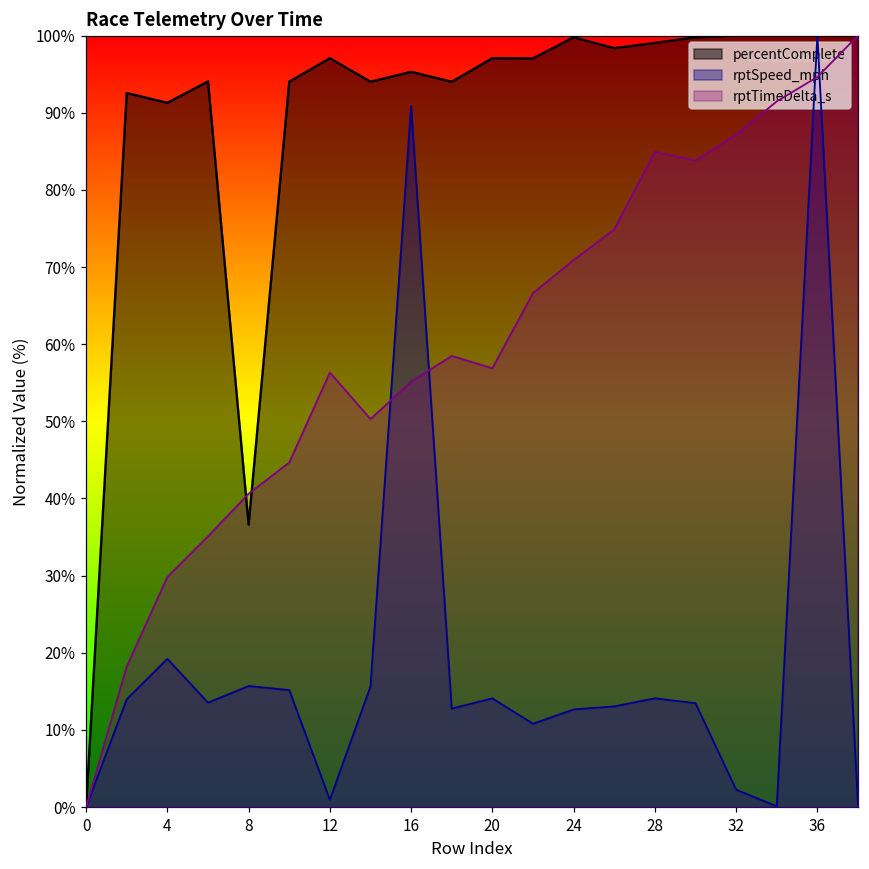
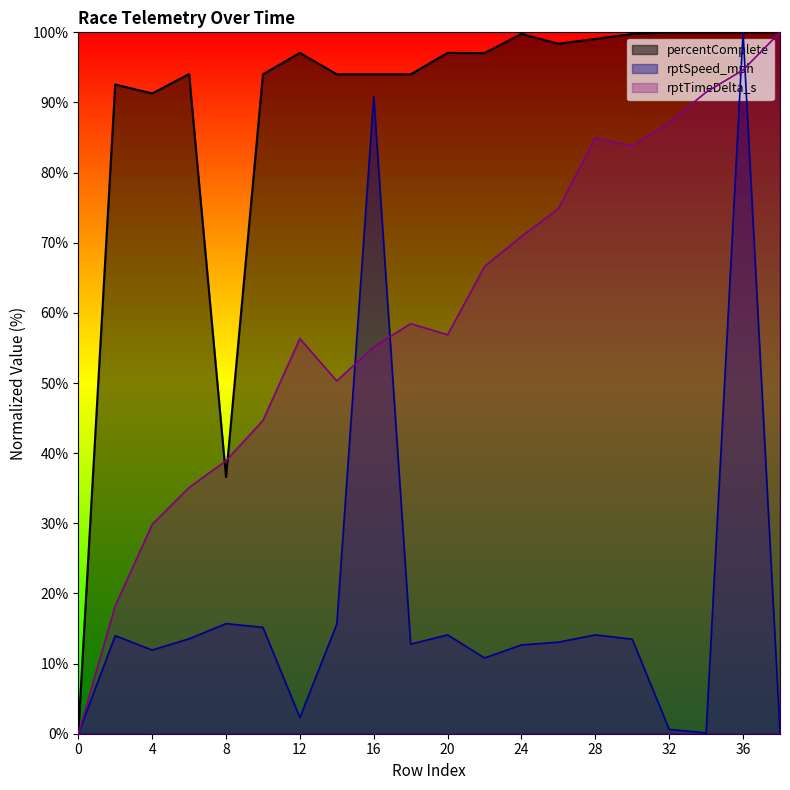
rptSpeed_mph, 4: 19% -> 12%
rptTimeDelta_s, 8: 41% -> 39%
rptSpeed_mph, 12: 1% -> 2%
percentComplete, 16: 95% -> 94%
rptSpeed_mph, 32: 2% -> 1%
